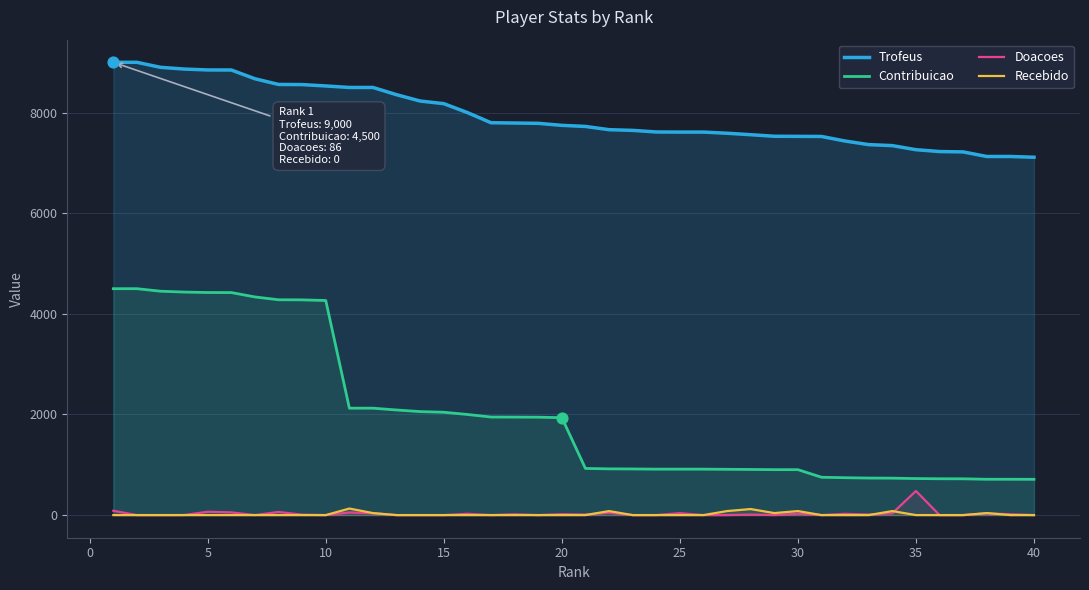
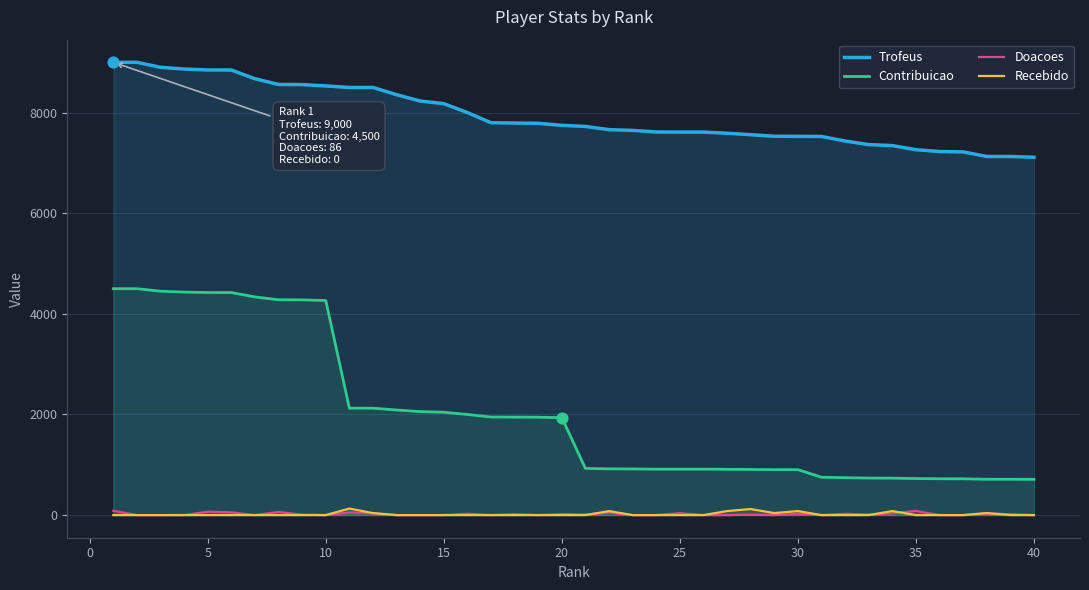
Doacoes, 35: 500 -> 100
